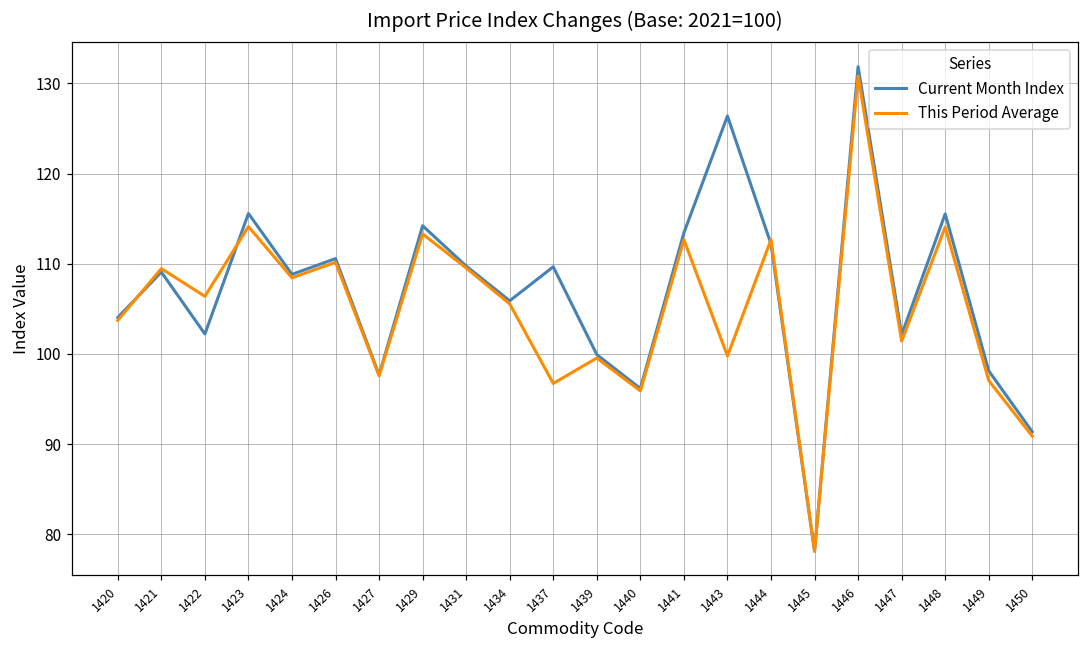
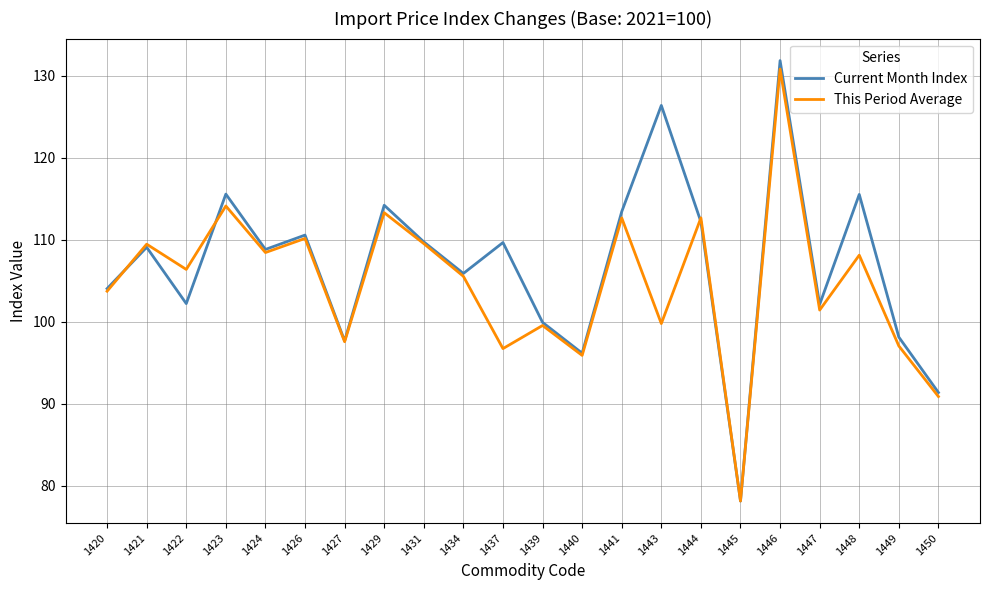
This Period Average, 1448: 114 -> 108
